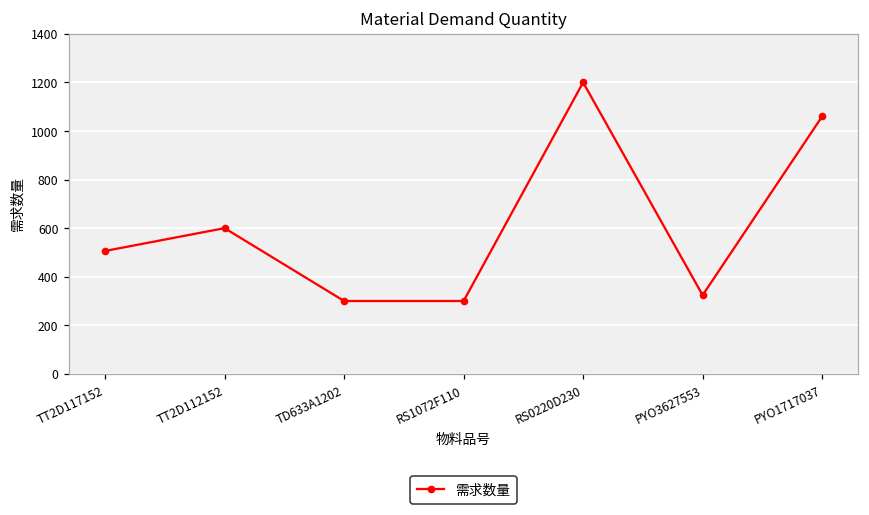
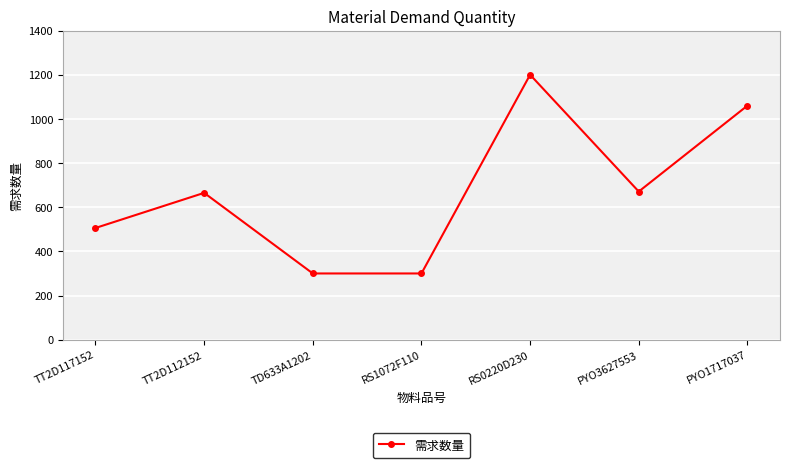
TT2D112152: 600 -> 670
PYO3627553: 320 -> 670
